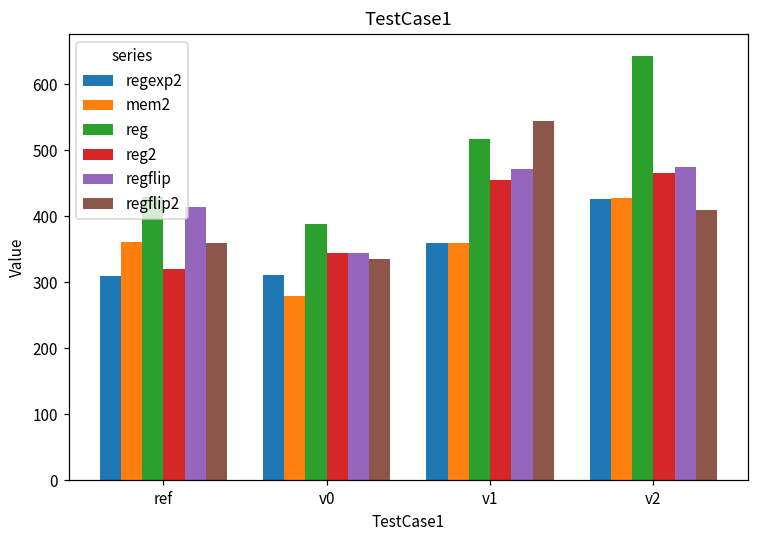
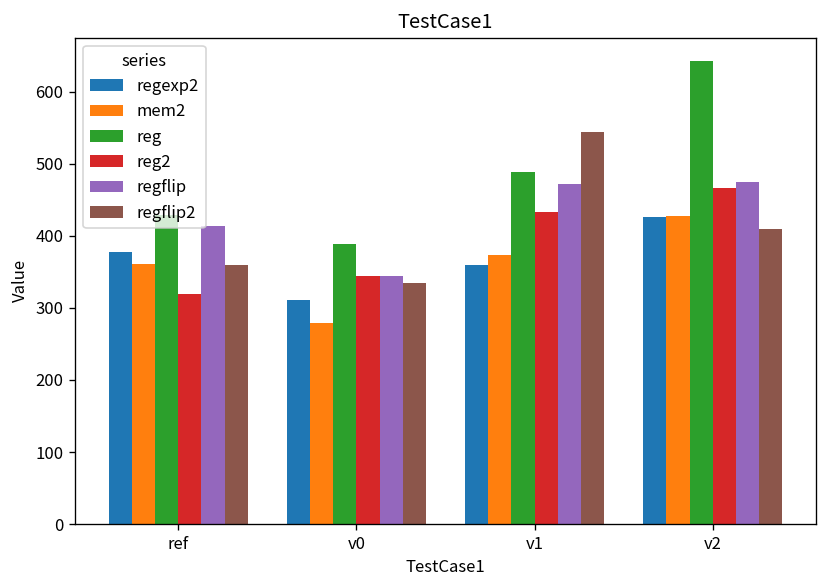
regexp2, ref: 310 -> 380
mem2, v1: 360 -> 370
reg, v1: 520 -> 490
reg2, v1: 460 -> 430
